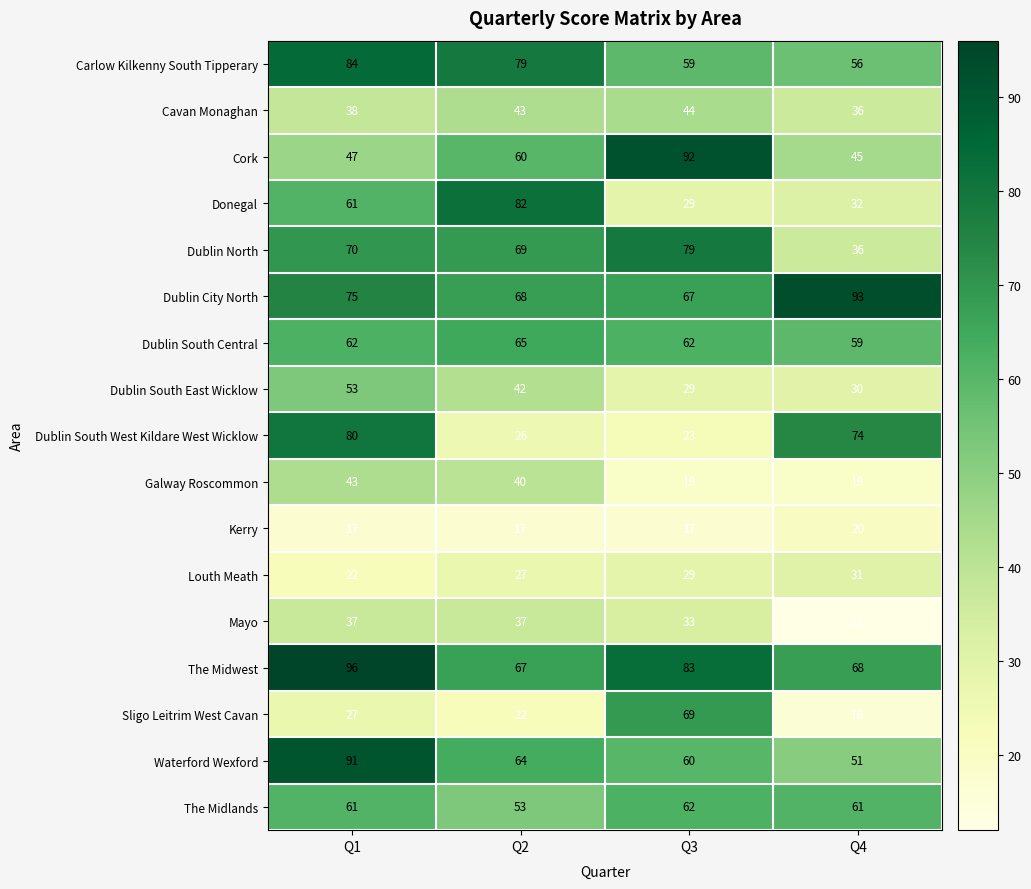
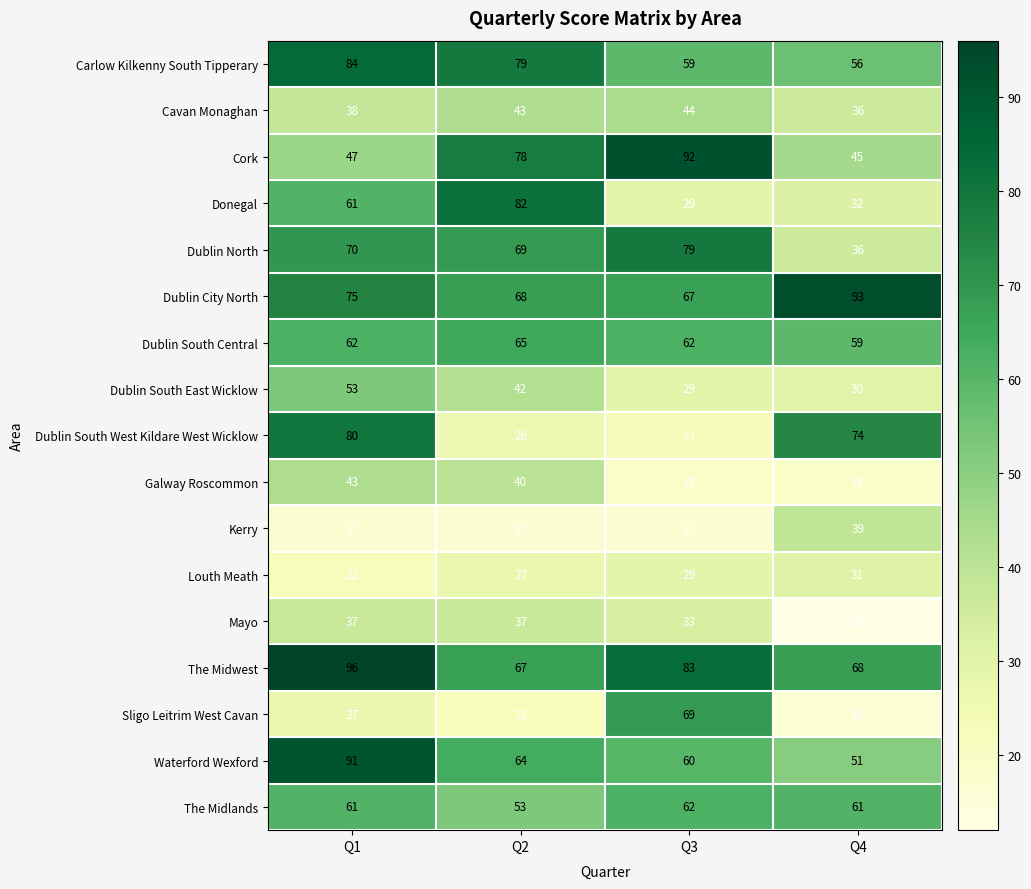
Cork, Q2: 60 -> 78
Kerry, Q4: 20 -> 39
